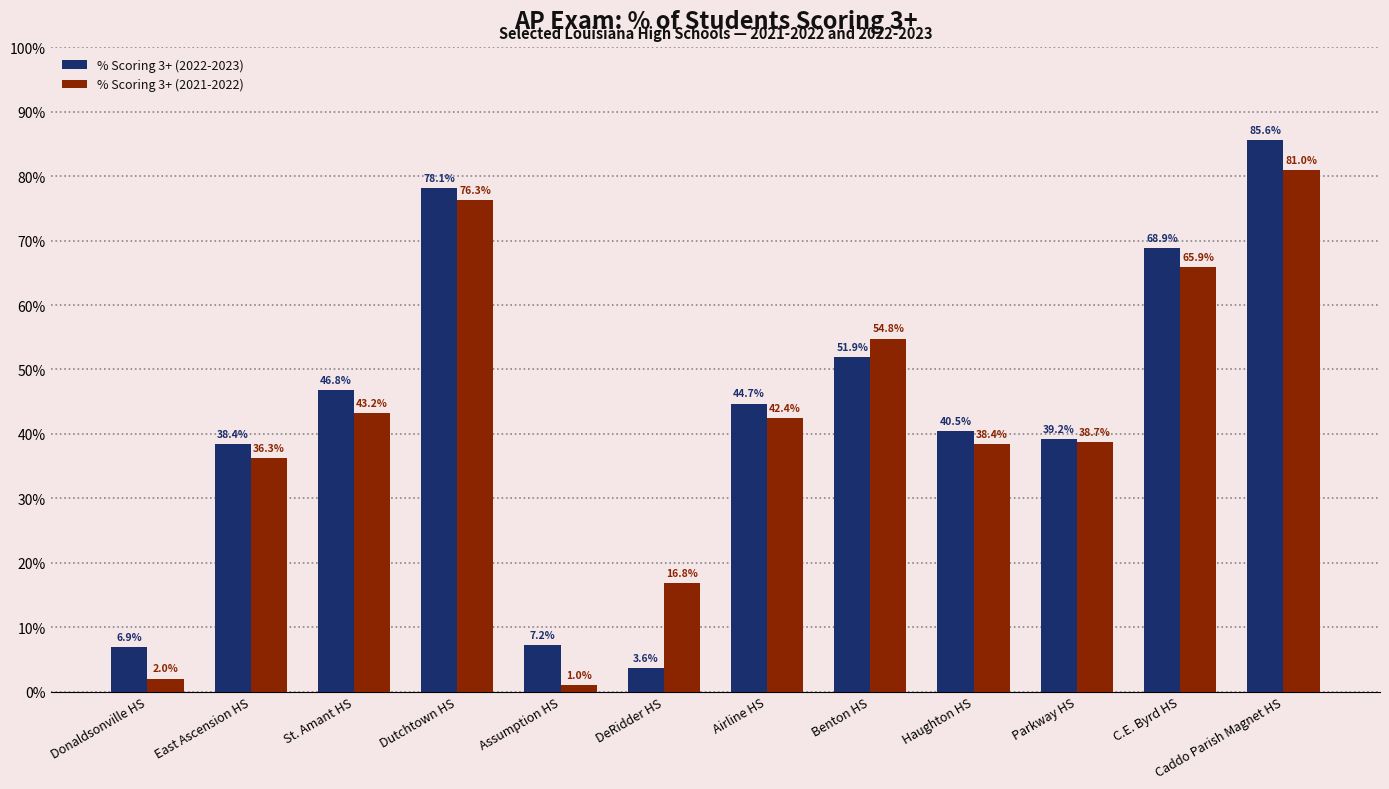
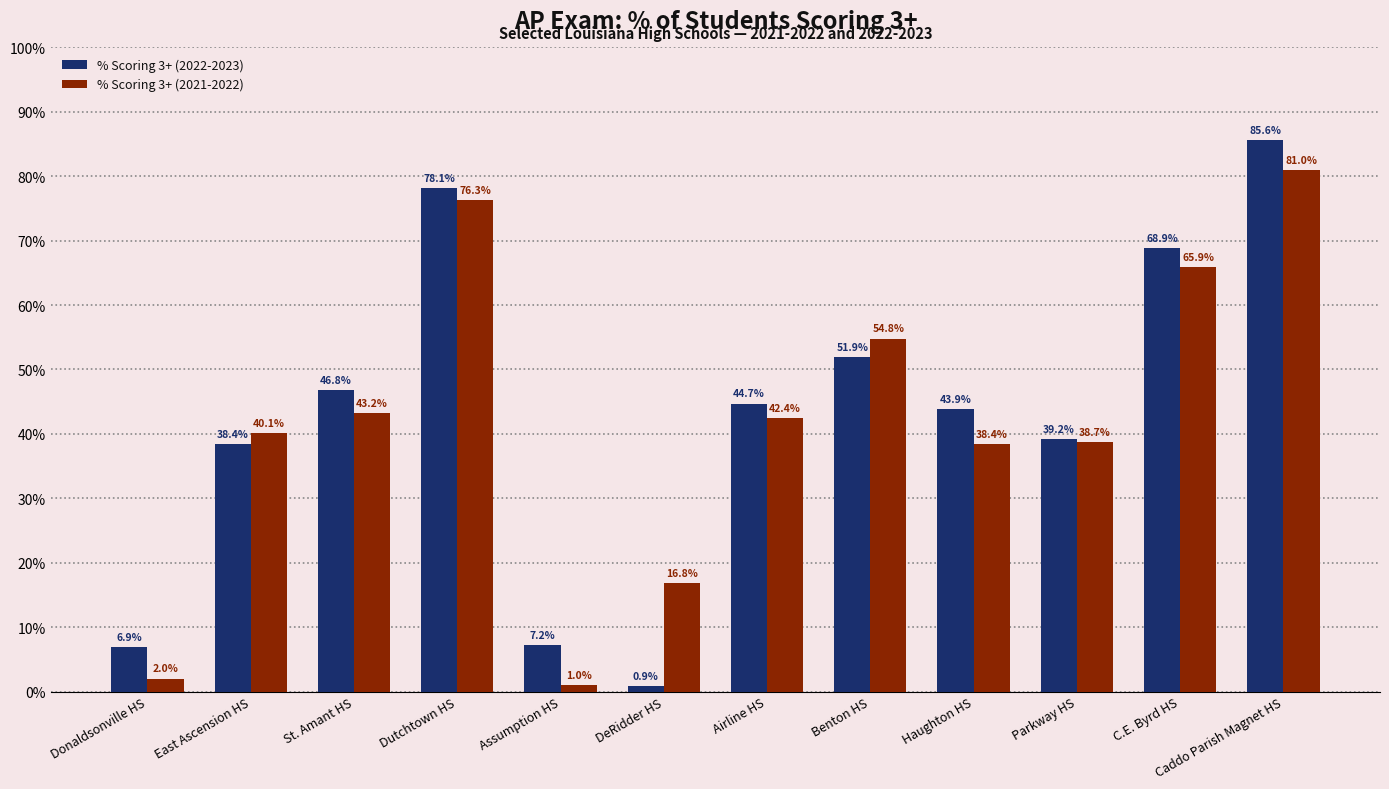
% Scoring 3+ (2021-2022), East Ascension HS: 36.3% -> 40.1%
% Scoring 3+ (2022-2023), DeRidder HS: 3.6% -> 0.9%
% Scoring 3+ (2022-2023), Haughton HS: 40.5% -> 43.9%
